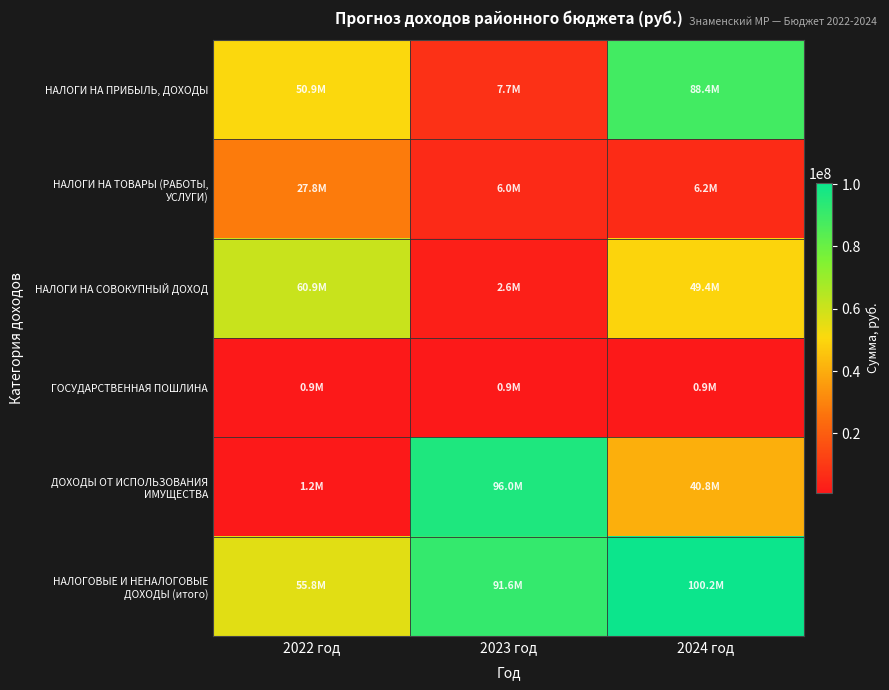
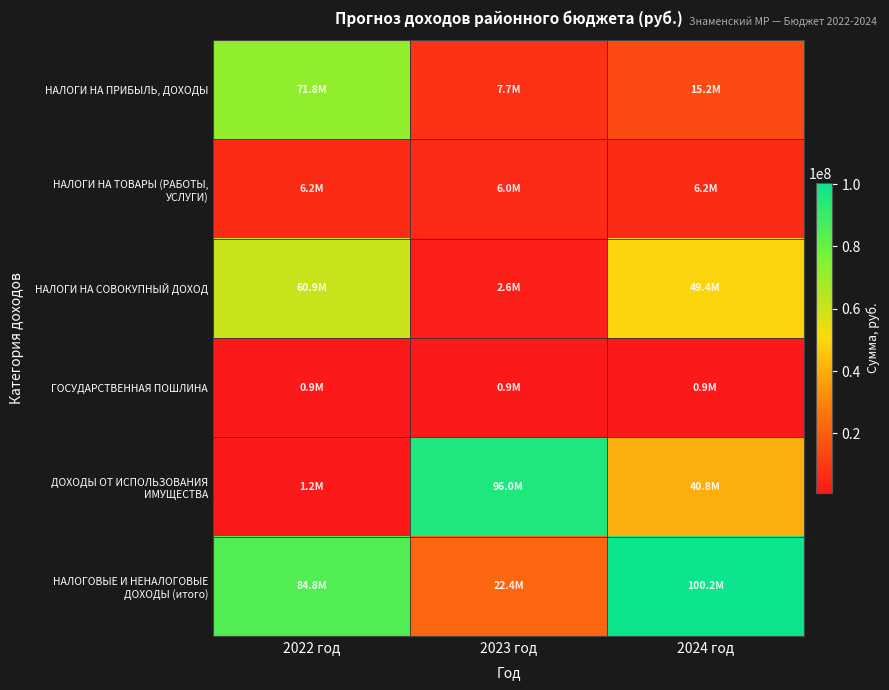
НАЛОГИ НА ПРИБЫЛЬ, ДОХОДЫ, 2022 год: 50.9M -> 71.8M
НАЛОГИ НА ПРИБЫЛЬ, ДОХОДЫ, 2024 год: 88.4M -> 15.2M
НАЛОГИ НА ТОВАРЫ (РАБОТЫ, УСЛУГИ), 2022 год: 27.8M -> 6.2M
НАЛОГОВЫЕ И НЕНАЛОГОВЫЕ ДОХОДЫ (итого), 2022 год: 55.8M -> 84.8M
НАЛОГОВЫЕ И НЕНАЛОГОВЫЕ ДОХОДЫ (итого), 2023 год: 91.6M -> 22.4M
